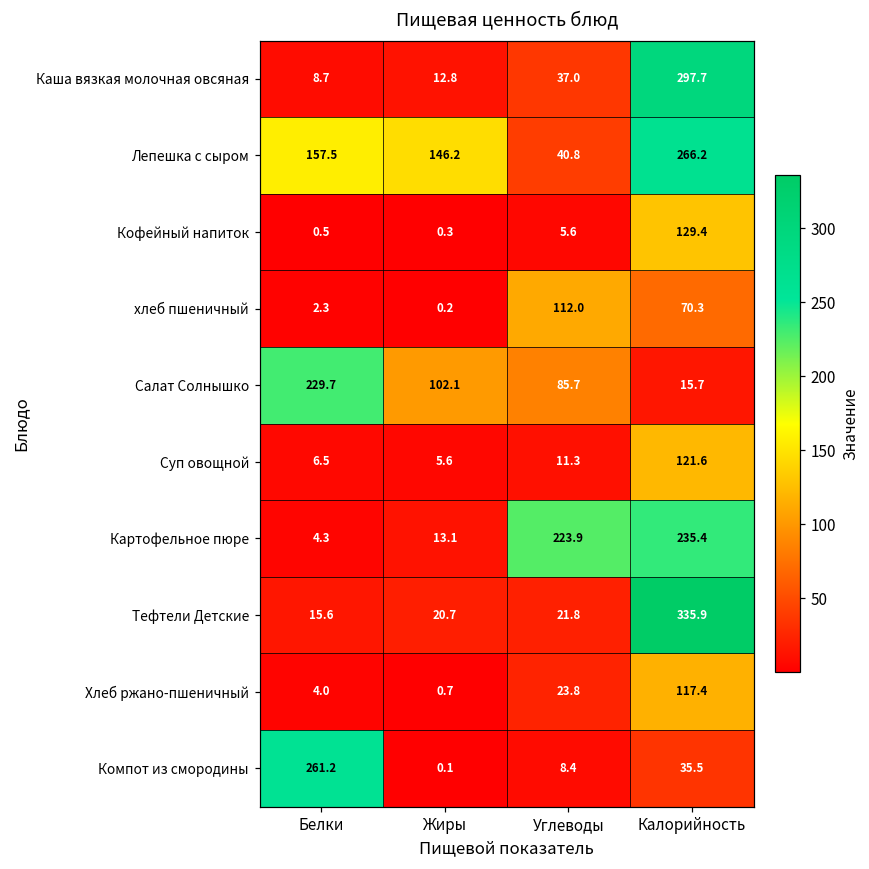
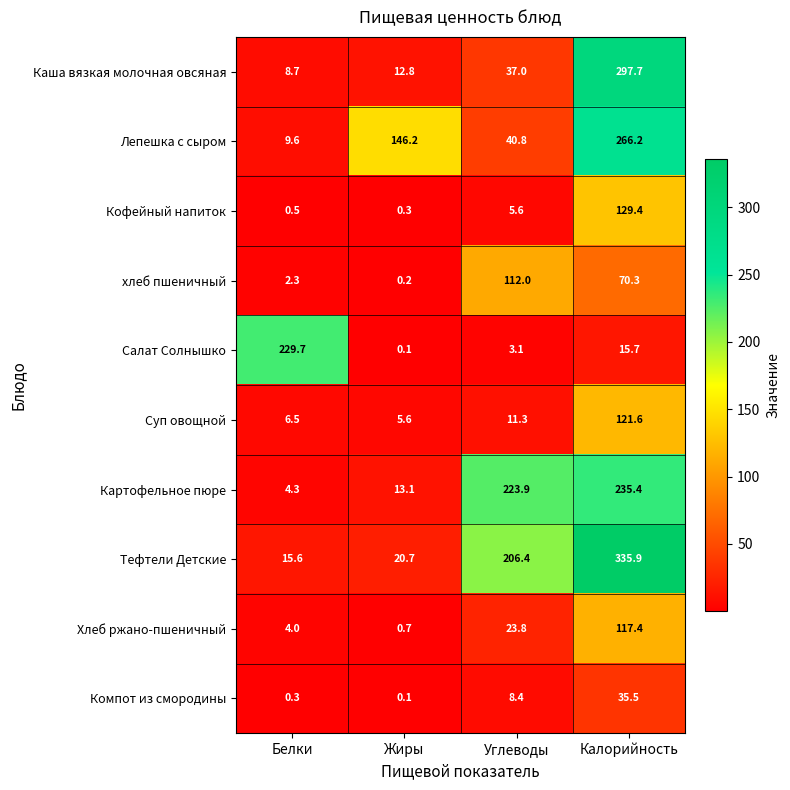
Лепешка с сыром, Белки: 157.5 -> 9.6
Салат Солнышко, Жиры: 102.1 -> 0.1
Салат Солнышко, Углеводы: 85.7 -> 3.1
Тефтели Детские, Углеводы: 21.8 -> 206.4
Компот из смородины, Белки: 261.2 -> 0.3
